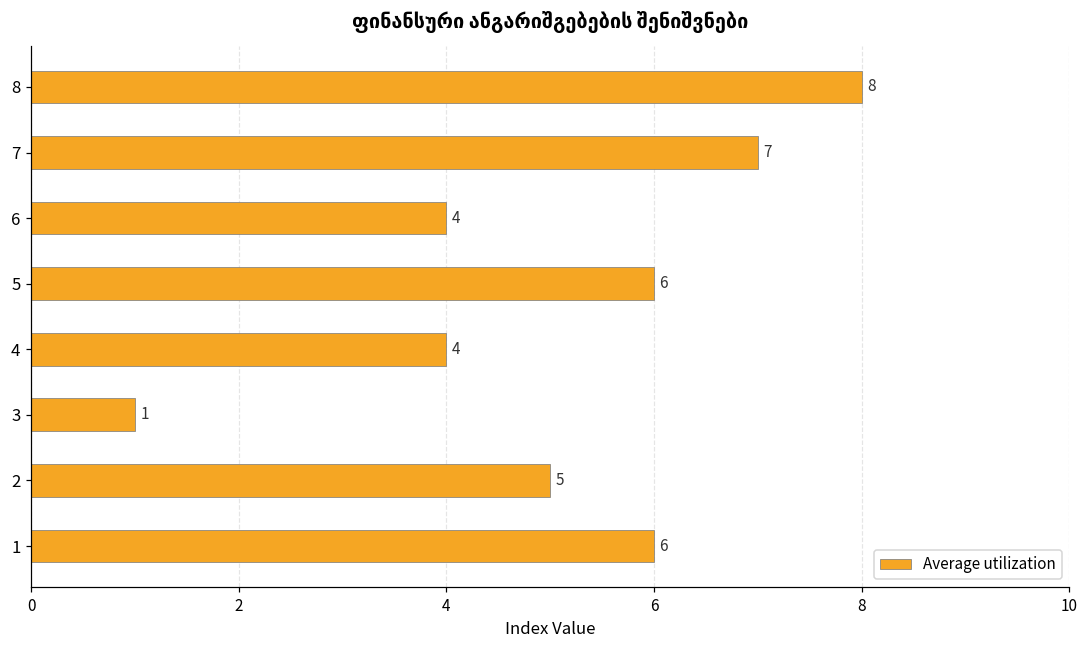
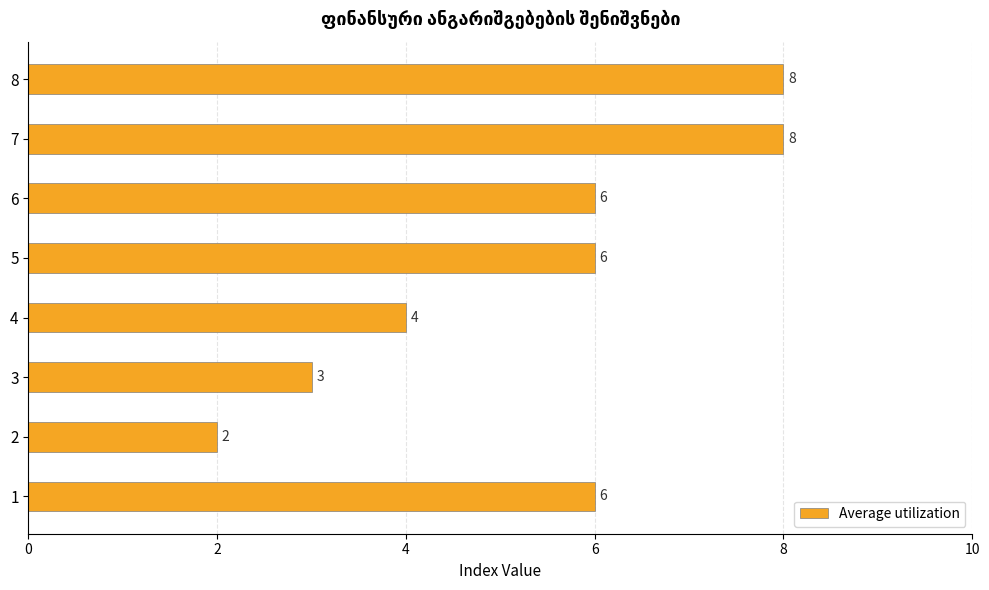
7: 7 -> 8
6: 4 -> 6
3: 1 -> 3
2: 5 -> 2
